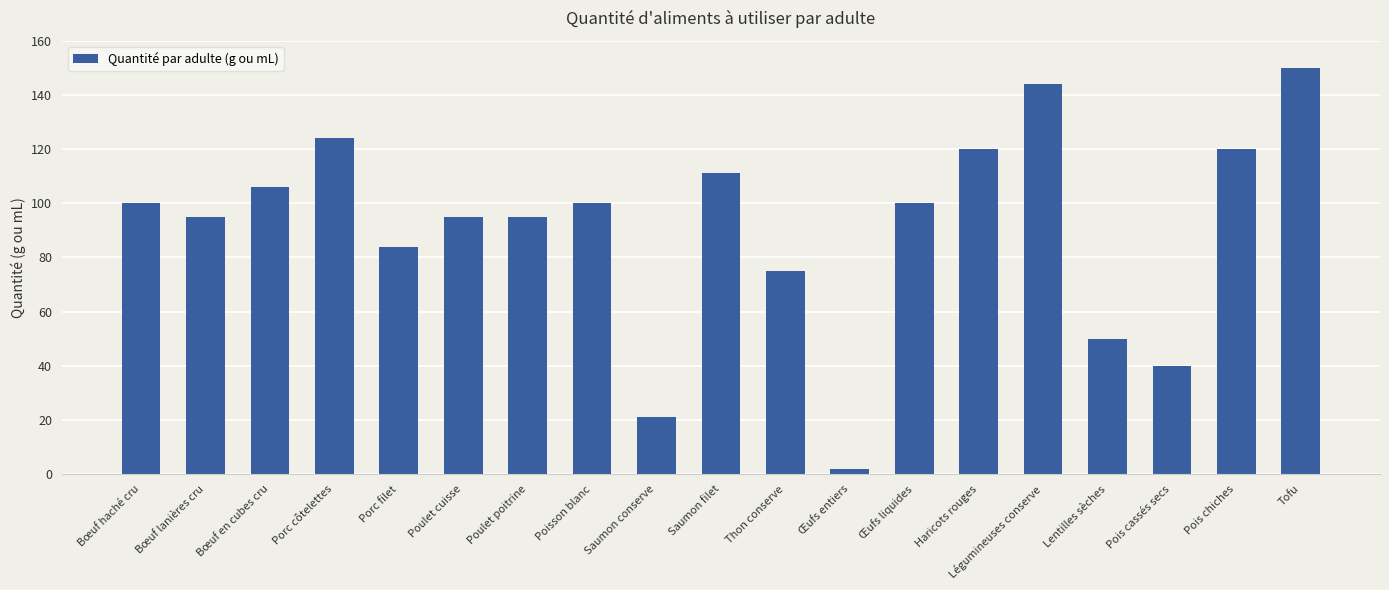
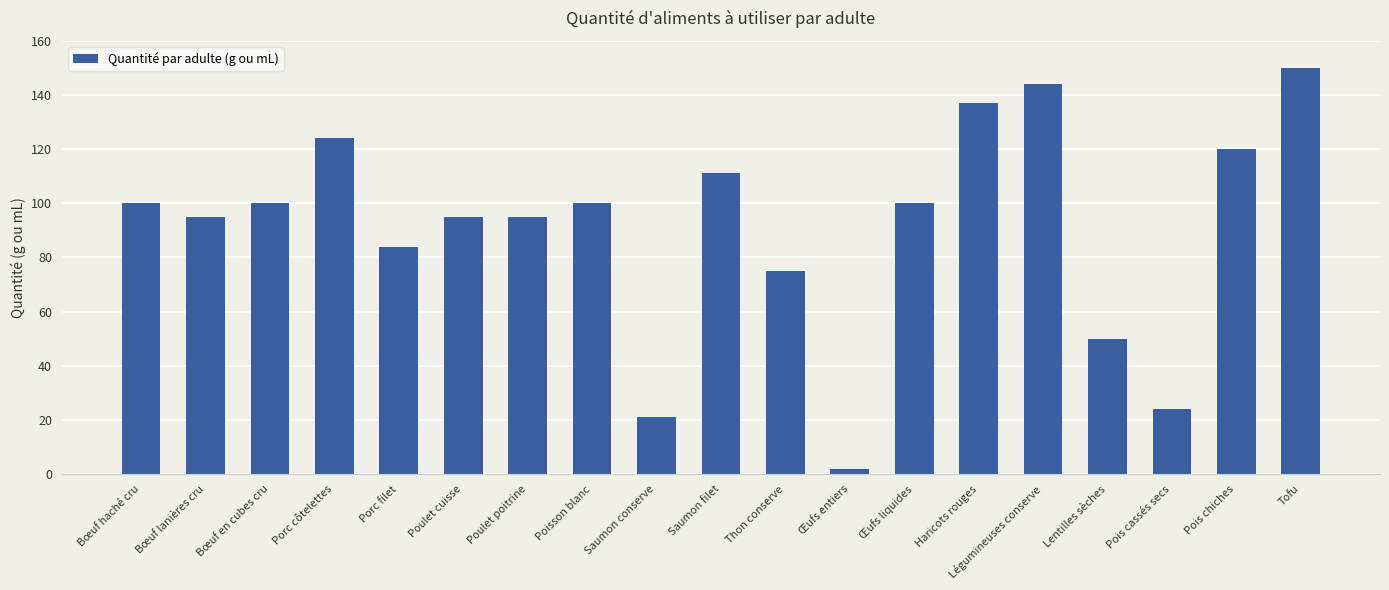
Bœuf en cubes cru: 106 -> 100
Haricots rouges: 120 -> 137
Pois cassés secs: 40 -> 24
